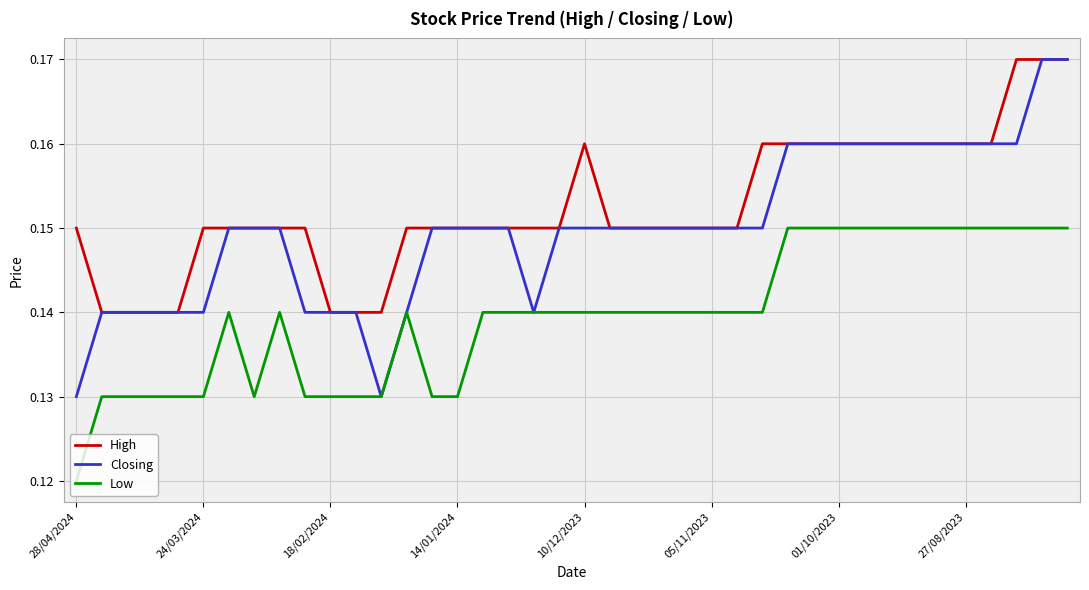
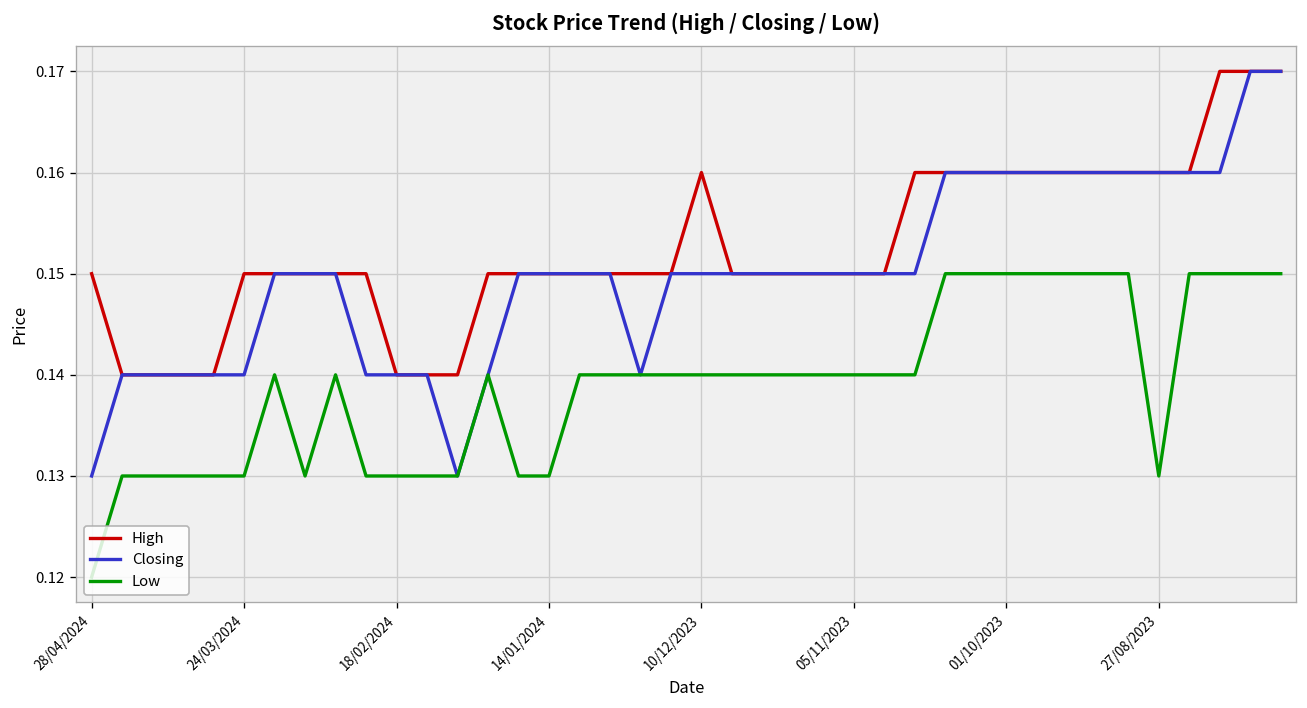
Low, 27/08/2023: 0.15 -> 0.13
